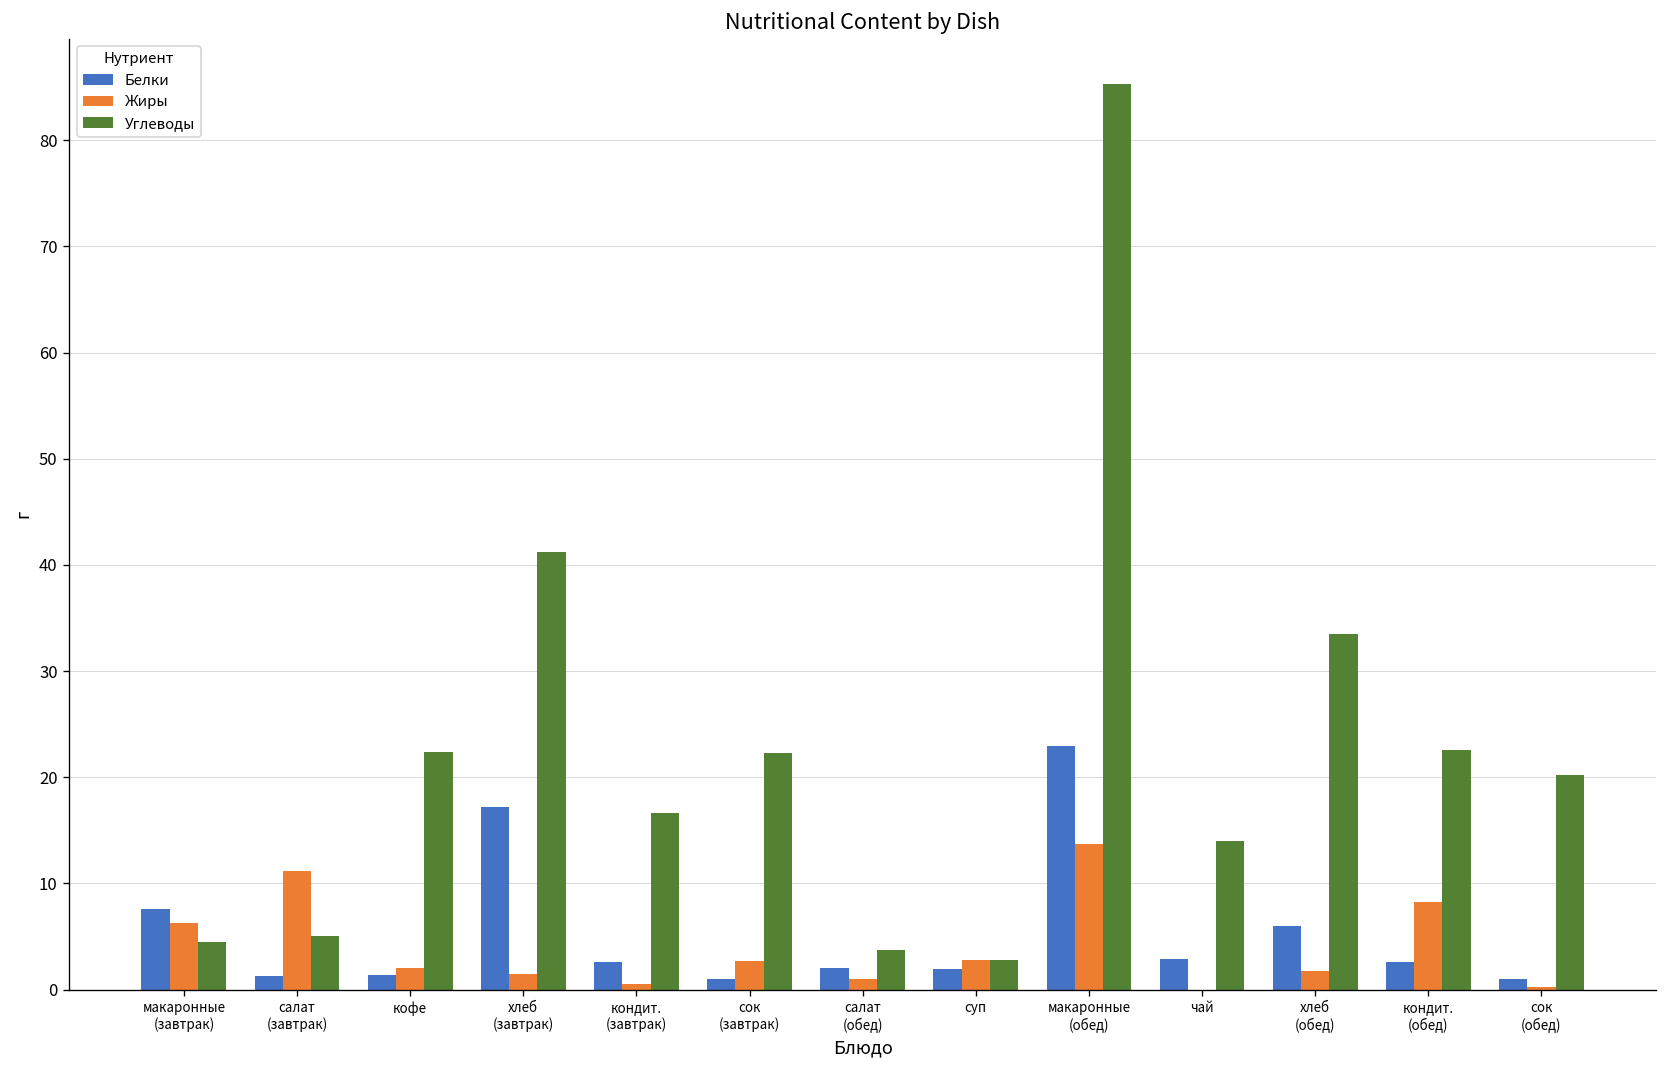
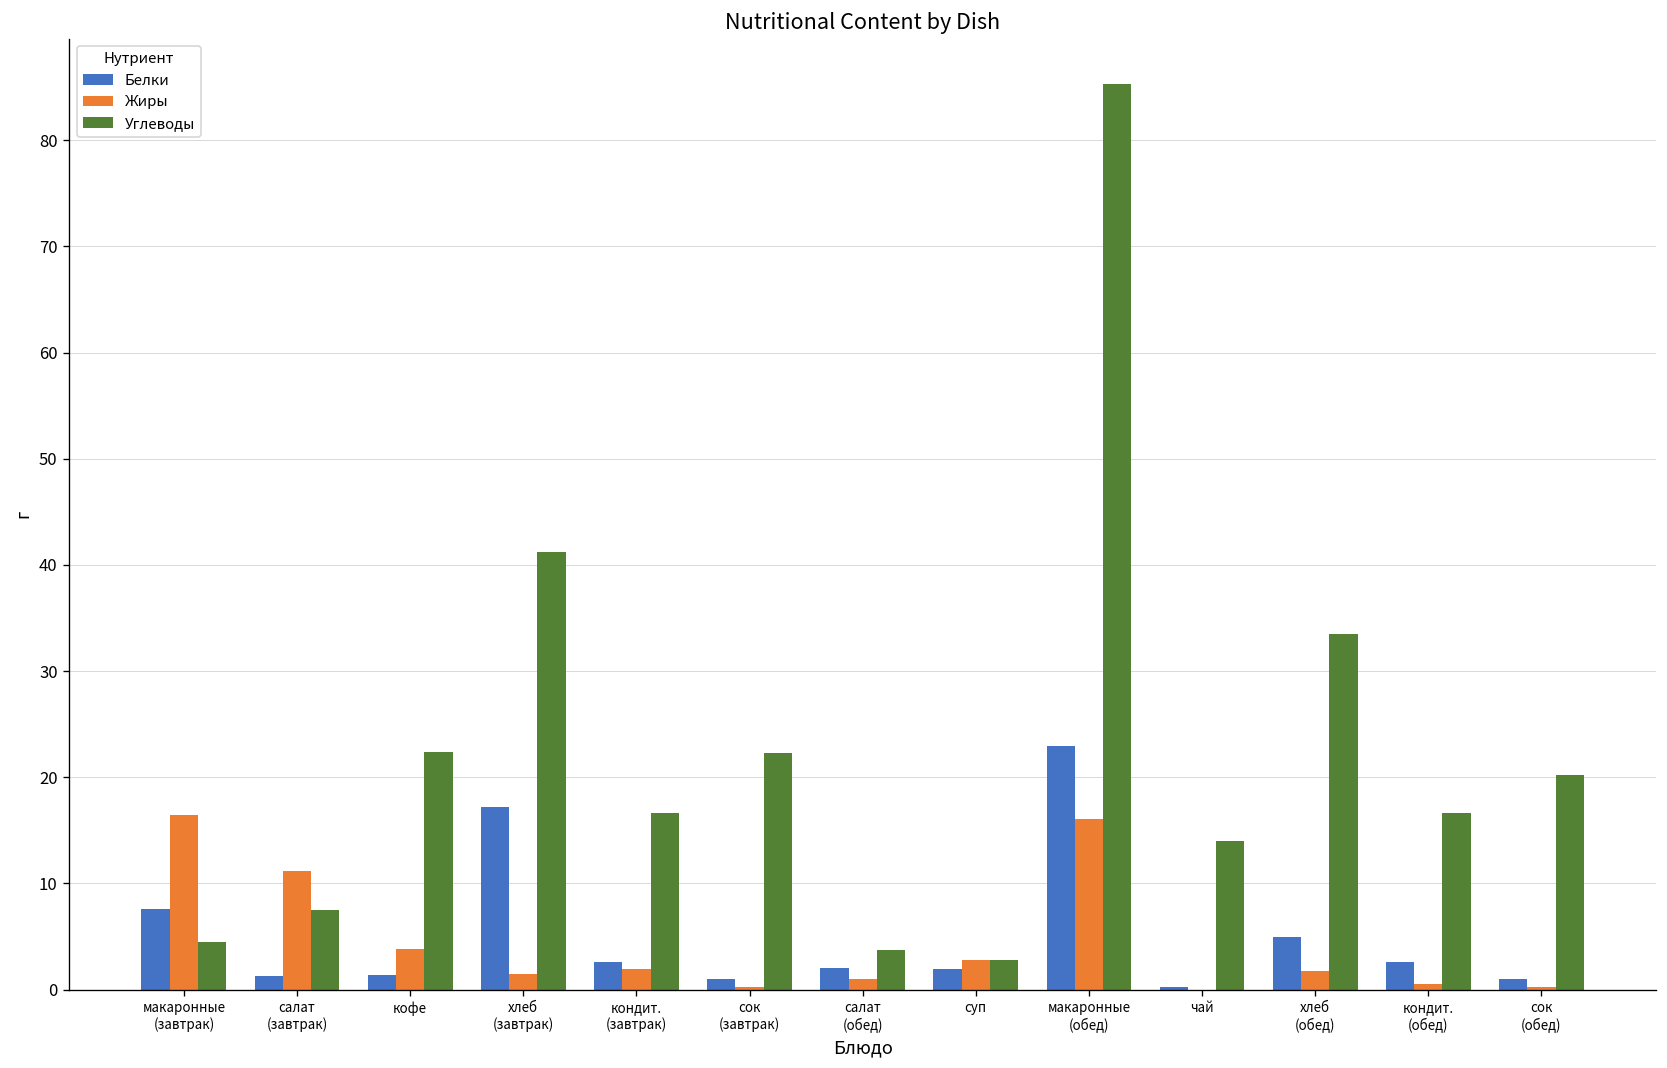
Жиры, макаронные (завтрак): 6 -> 16
Углеводы, салат (завтрак): 5 -> 8
Жиры, кофе: 2 -> 4
Жиры, кондит. (завтрак): 1 -> 2
Жиры, сок (завтрак): 3 -> 0
Жиры, макаронные (обед): 14 -> 16
Белки, чай: 3 -> 0
Белки, хлеб (обед): 6 -> 5
Жиры, кондит. (обед): 8 -> 1
Углеводы, кондит. (обед): 23 -> 17
